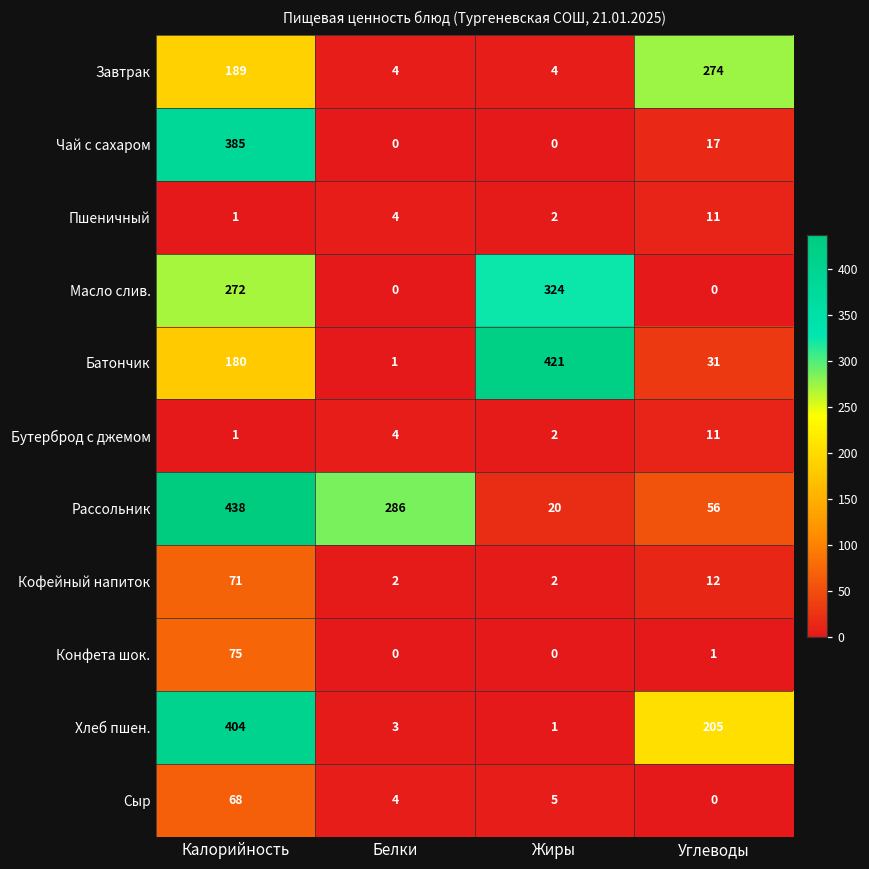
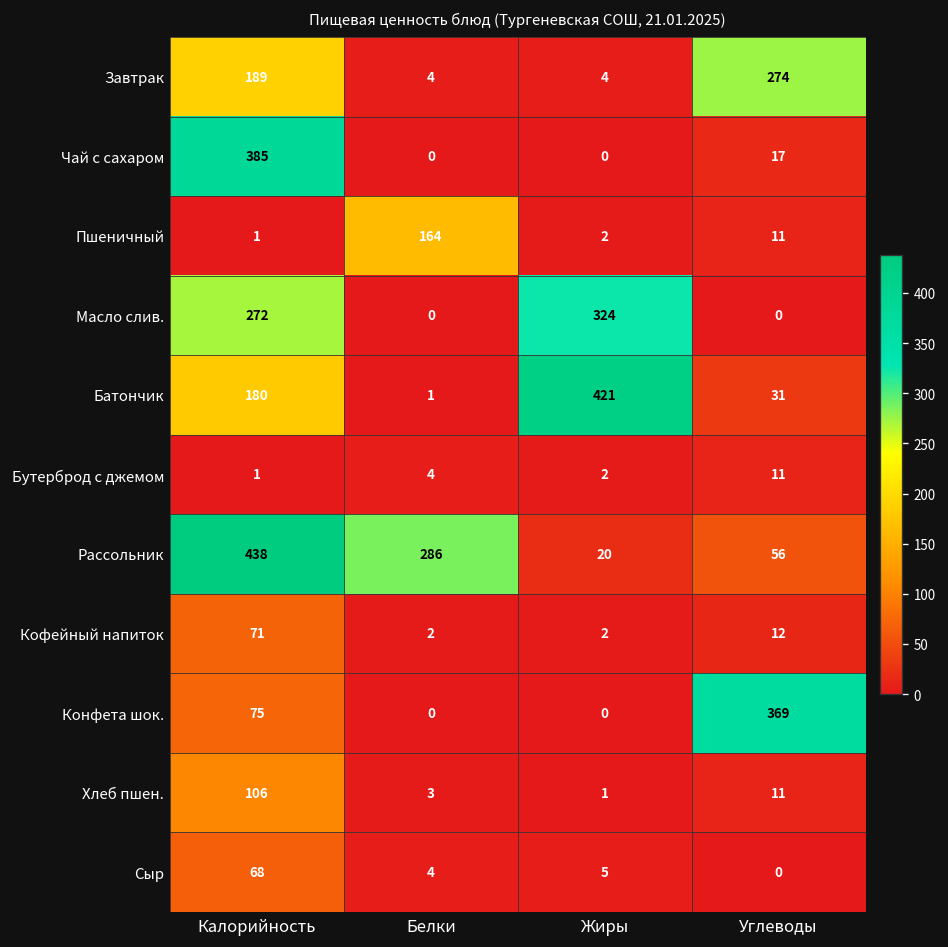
Пшеничный, Белки: 4 -> 164
Конфета шок., Углеводы: 1 -> 369
Хлеб пшен., Калорийность: 404 -> 106
Хлеб пшен., Углеводы: 205 -> 11
